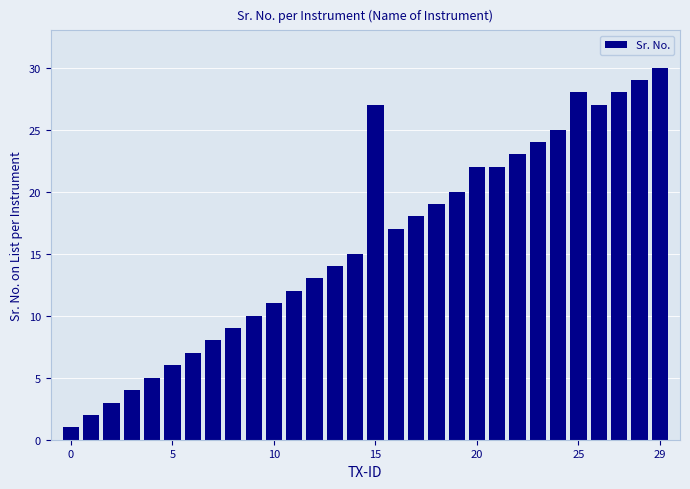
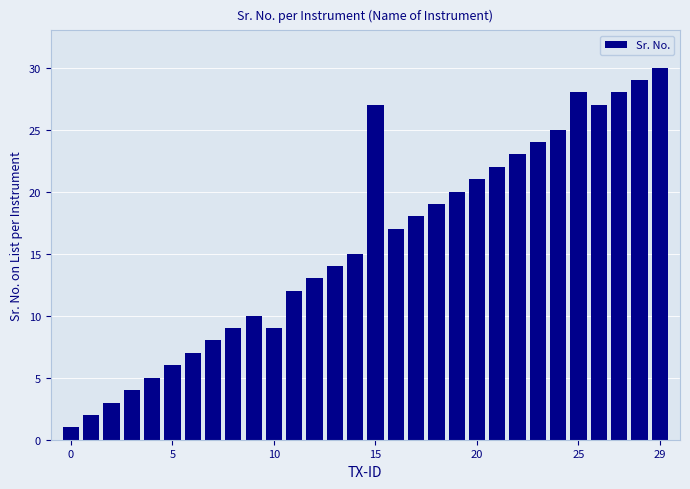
10: 11 -> 9
20: 22 -> 21
